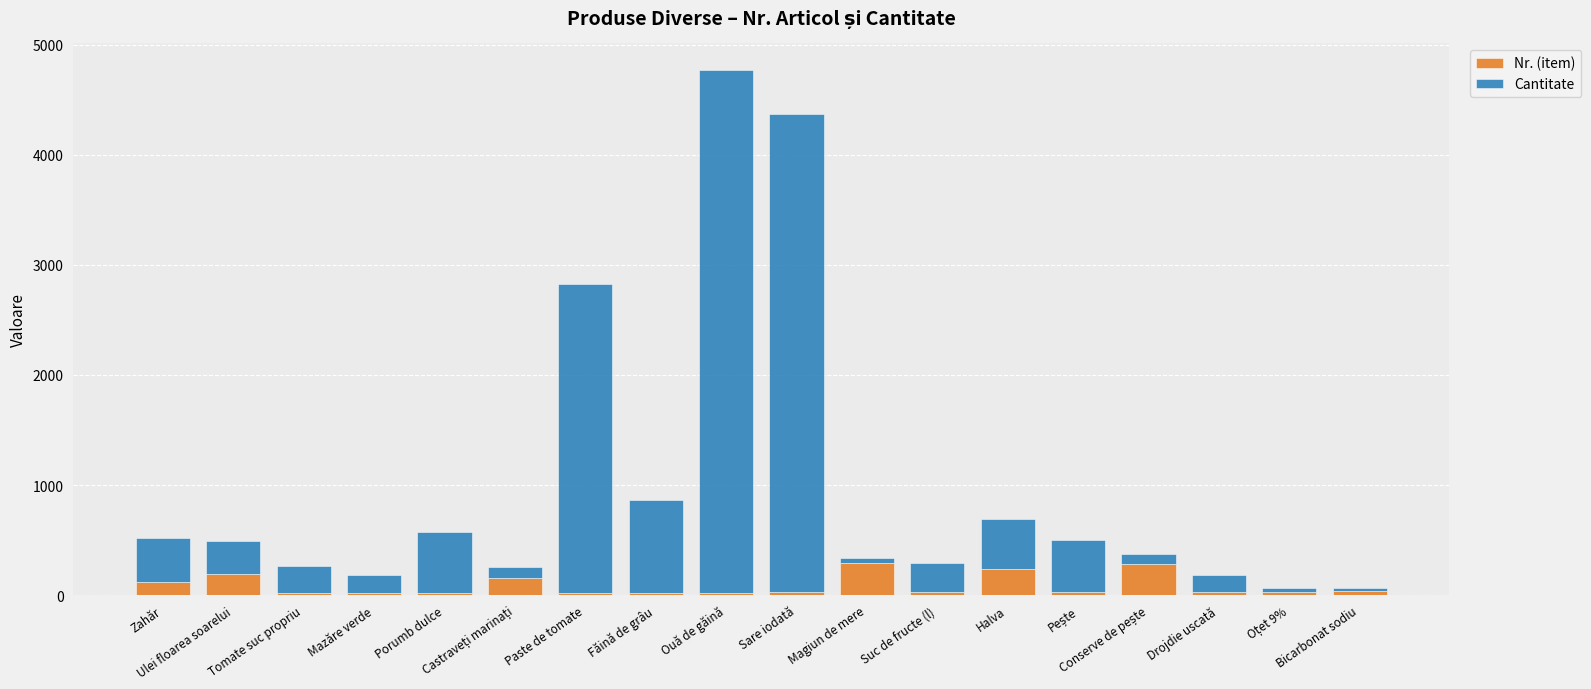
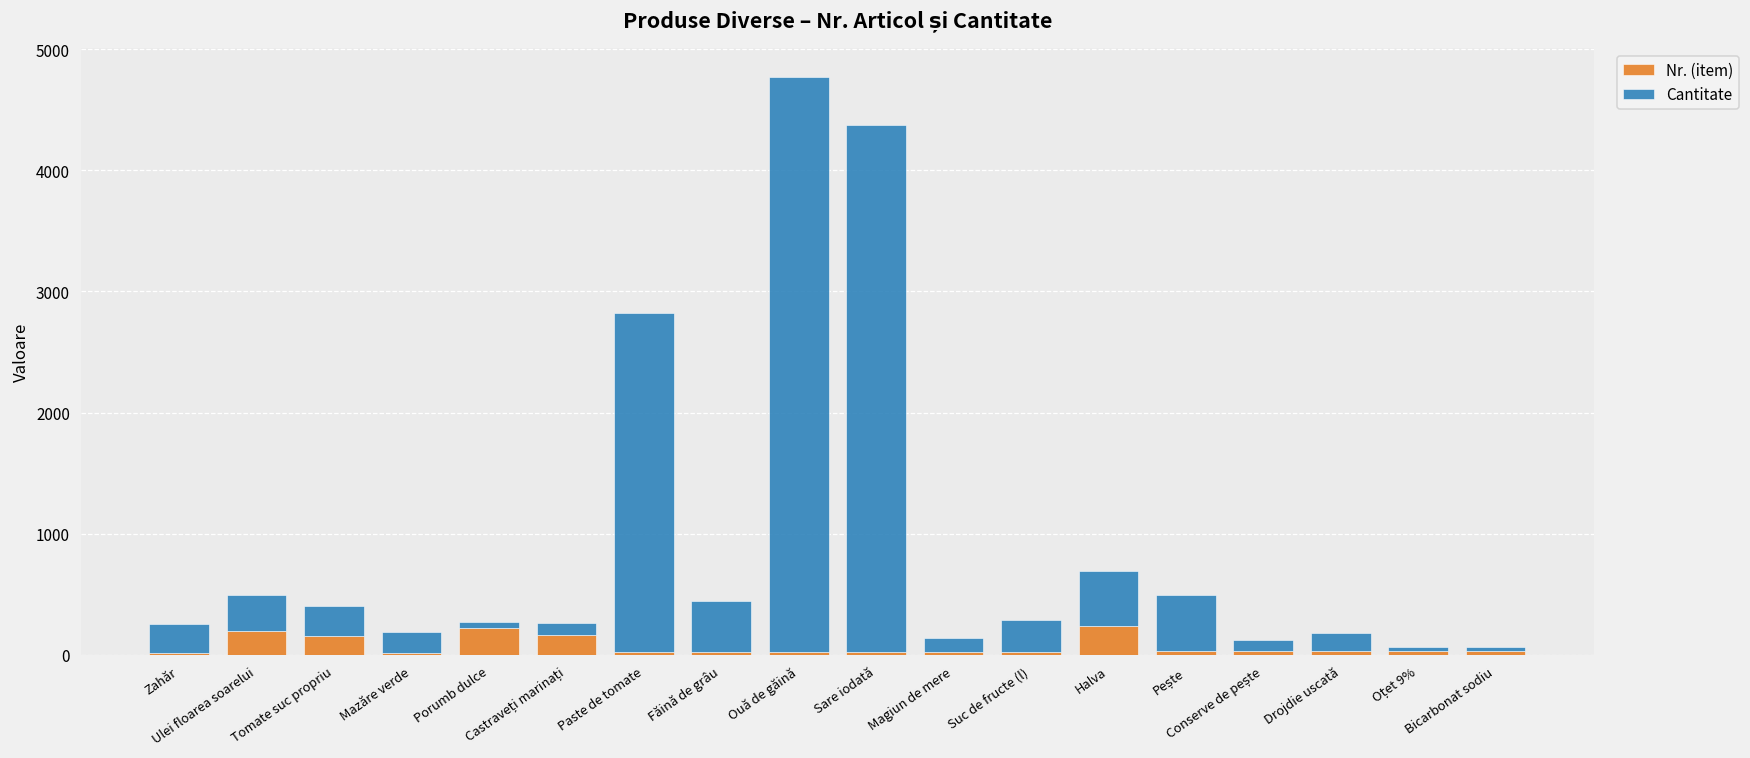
Nr. (item), Zahăr: 120 -> 10
Cantitate, Zahăr: 400 -> 240
Nr. (item), Tomate suc propriu: 20 -> 160
Nr. (item), Porumb dulce: 20 -> 220
Cantitate, Porumb dulce: 550 -> 50
Cantitate, Făină de grâu: 850 -> 420
Nr. (item), Magiun de mere: 290 -> 30
Cantitate, Magiun de mere: 40 -> 120
Nr. (item), Conserve de pește: 290 -> 30
